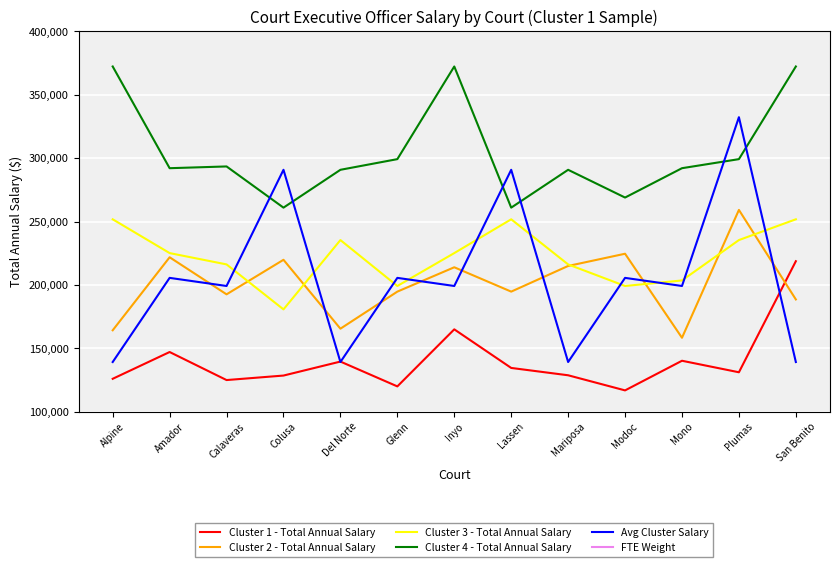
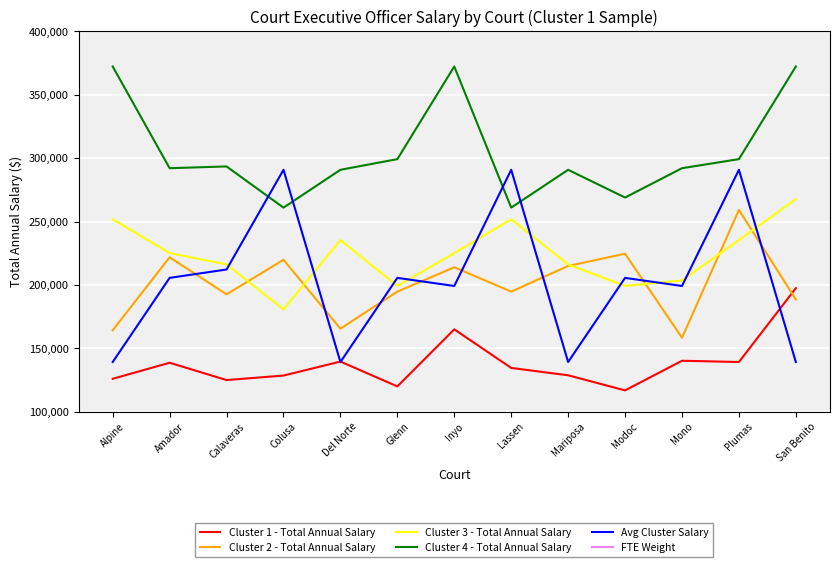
Cluster 1 - Total Annual Salary, Amador: 147,000 -> 139,000
Avg Cluster Salary, Calaveras: 199,000 -> 212,000
Cluster 1 - Total Annual Salary, Plumas: 131,000 -> 139,000
Avg Cluster Salary, Plumas: 332,000 -> 291,000
Cluster 1 - Total Annual Salary, San Benito: 219,000 -> 197,000
Cluster 3 - Total Annual Salary, San Benito: 252,000 -> 268,000
